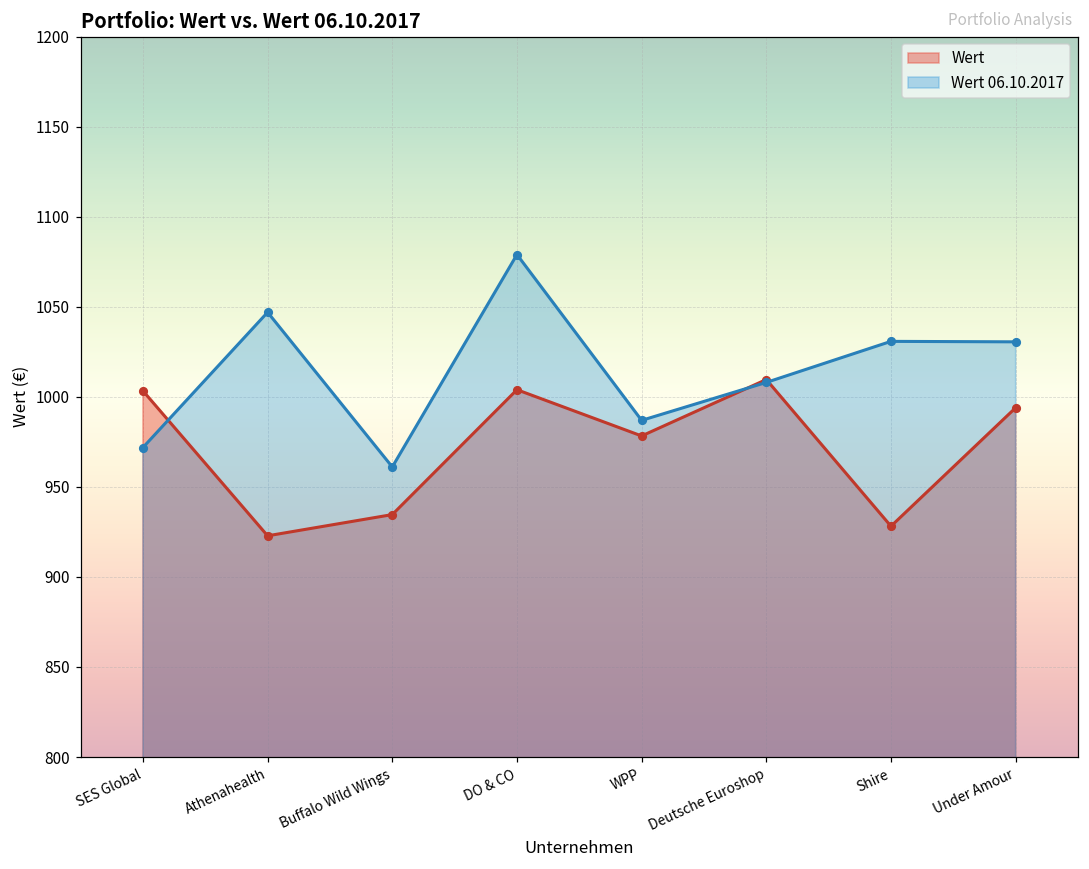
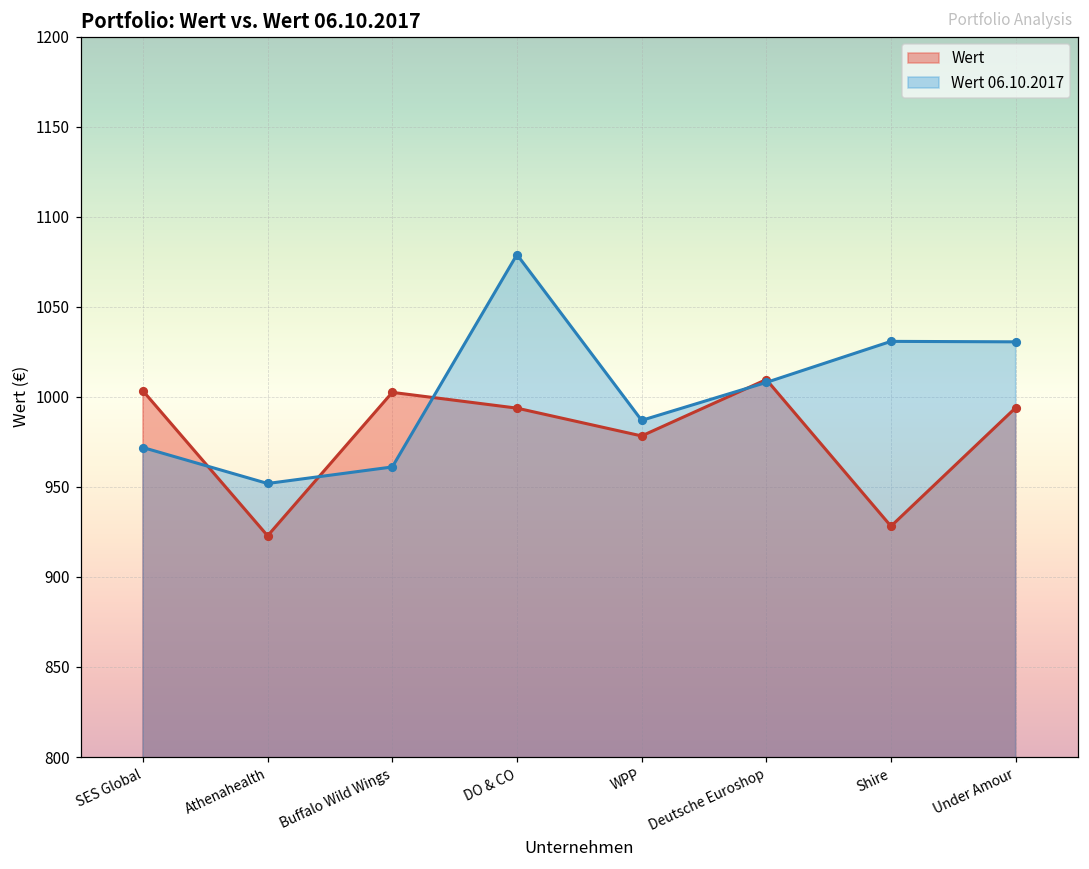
Wert 06.10.2017, Athenahealth: 1047 -> 952
Wert, Buffalo Wild Wings: 935 -> 1002
Wert, DO & CO: 1004 -> 994
